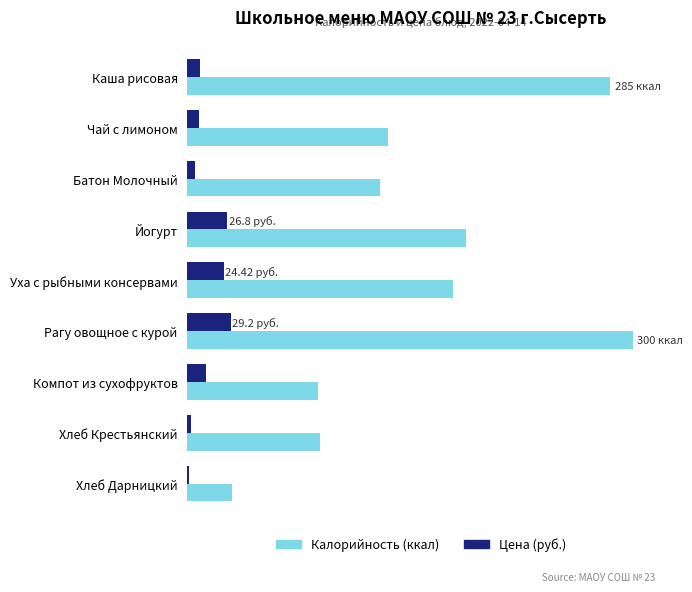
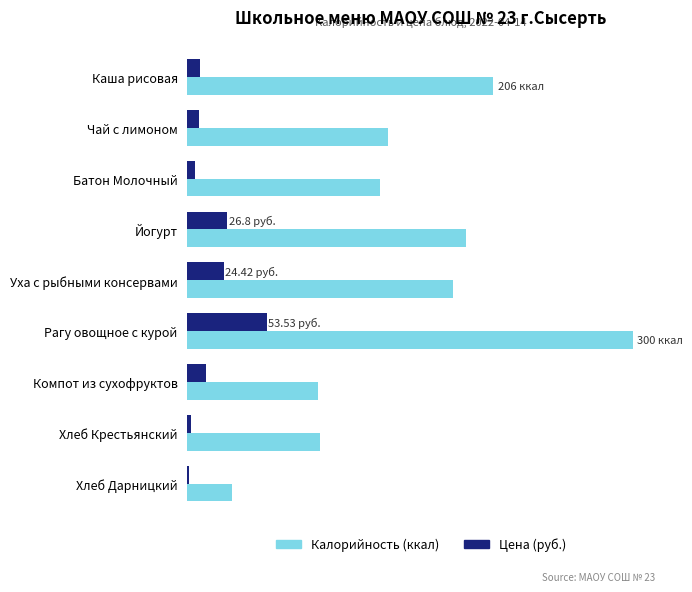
Калорийность (ккал), Каша рисовая: 285 -> 206
Цена (руб.), Рагу овощное с курой: 29.2 -> 53.53
